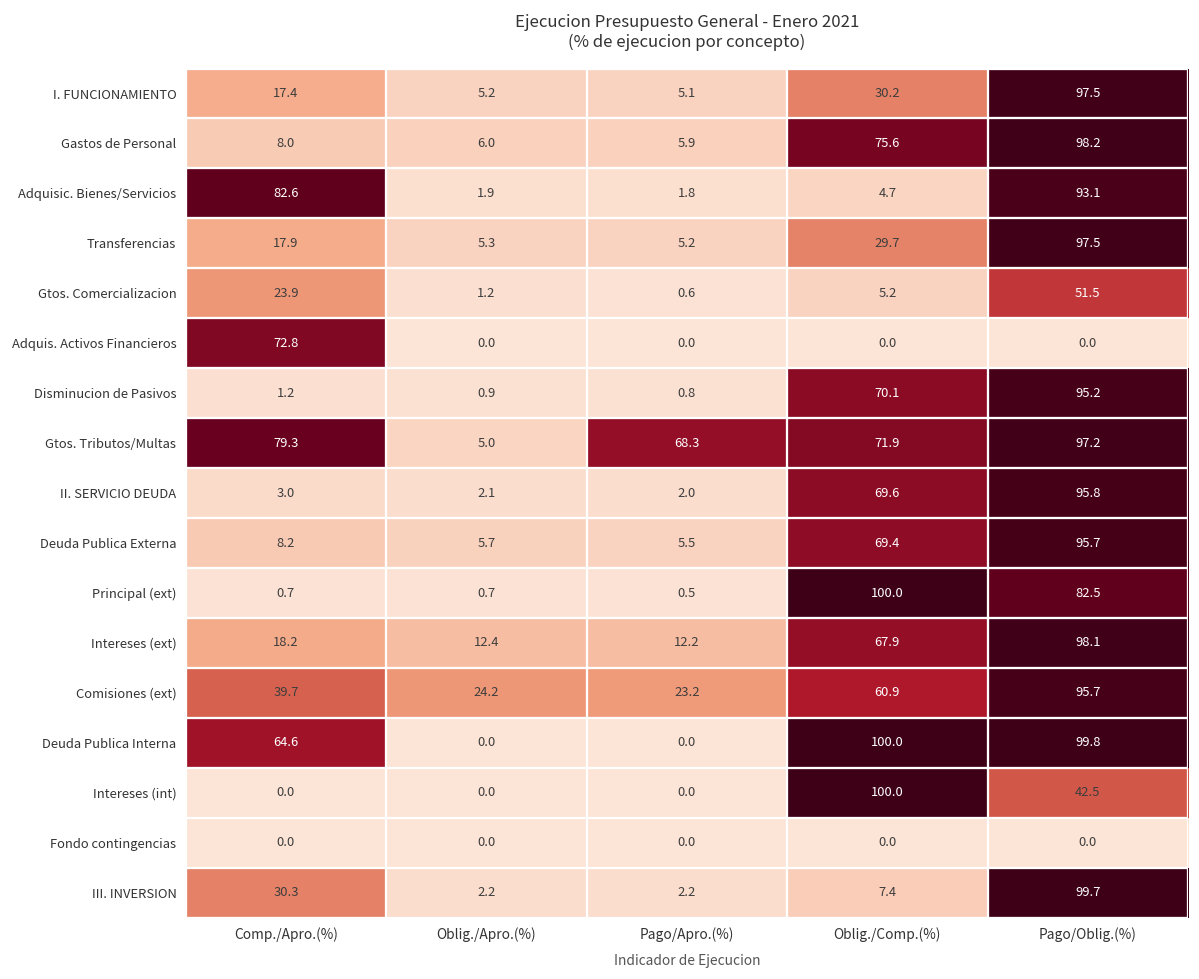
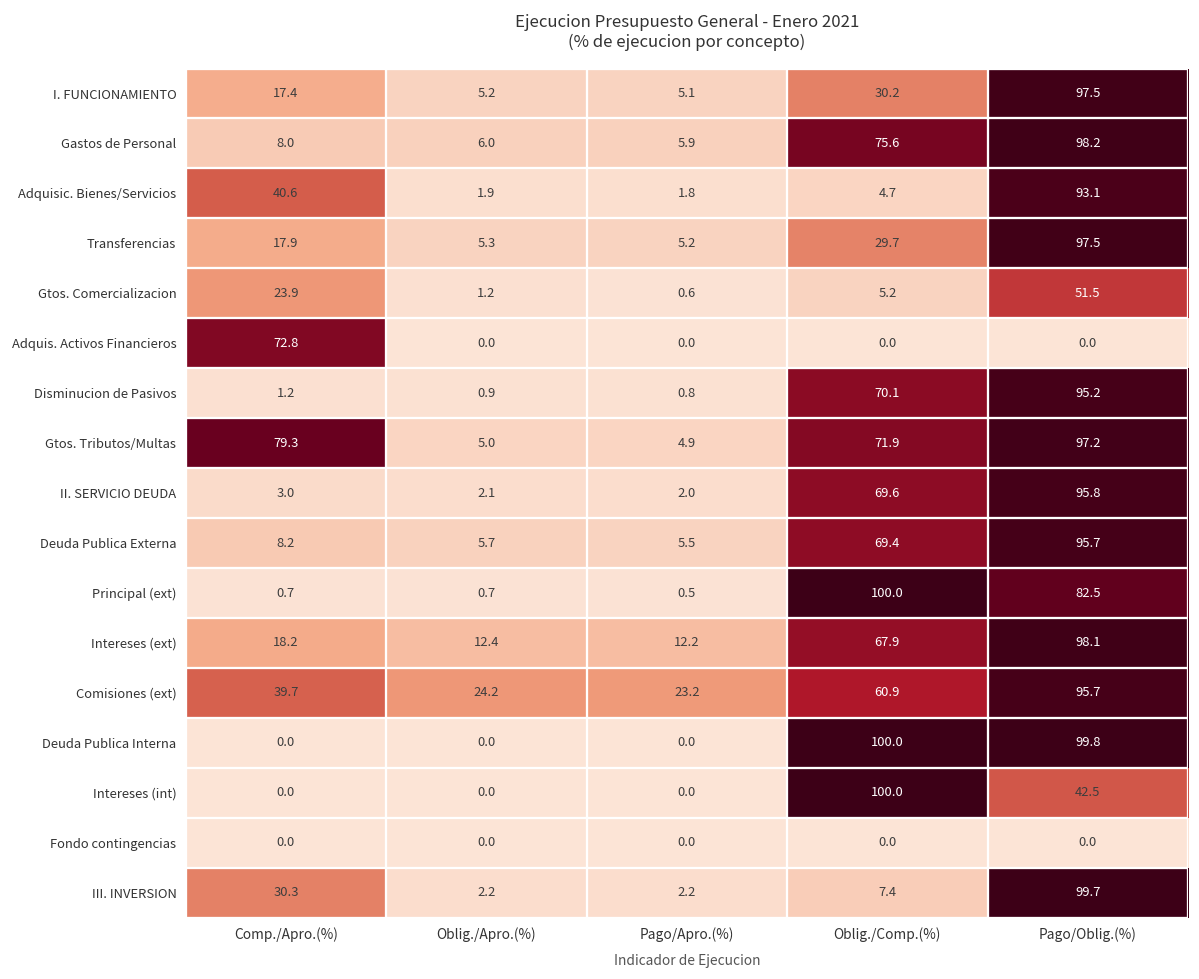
Adquisic. Bienes/Servicios, Comp./Apro.(%): 82.6 -> 40.6
Gtos. Tributos/Multas, Pago/Apro.(%): 68.3 -> 4.9
Deuda Publica Interna, Comp./Apro.(%): 64.6 -> 0.0
